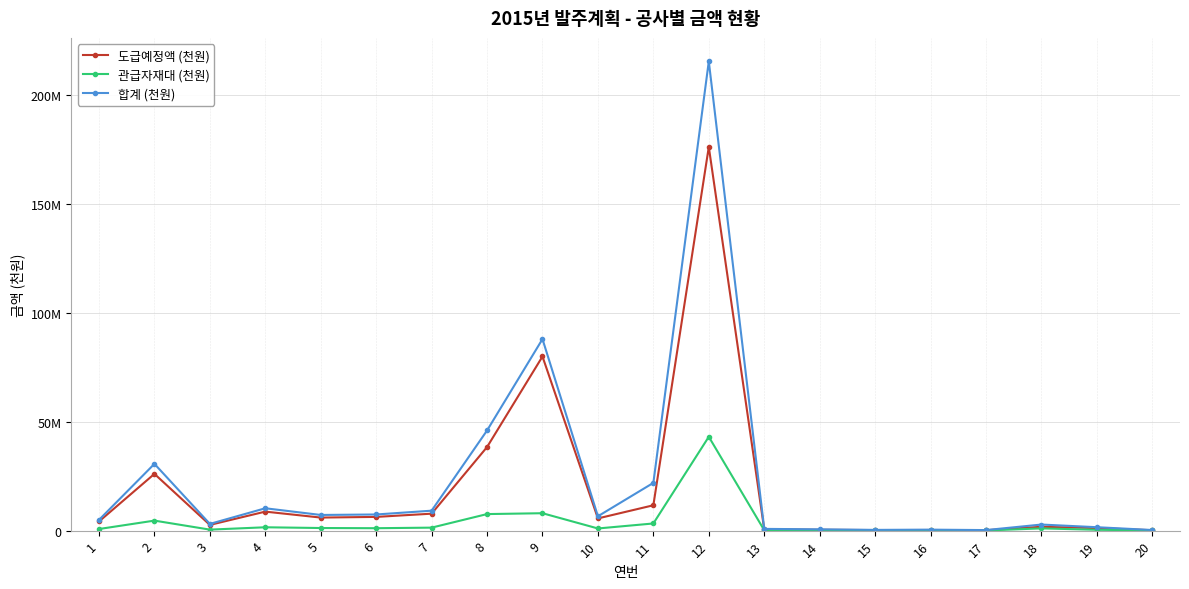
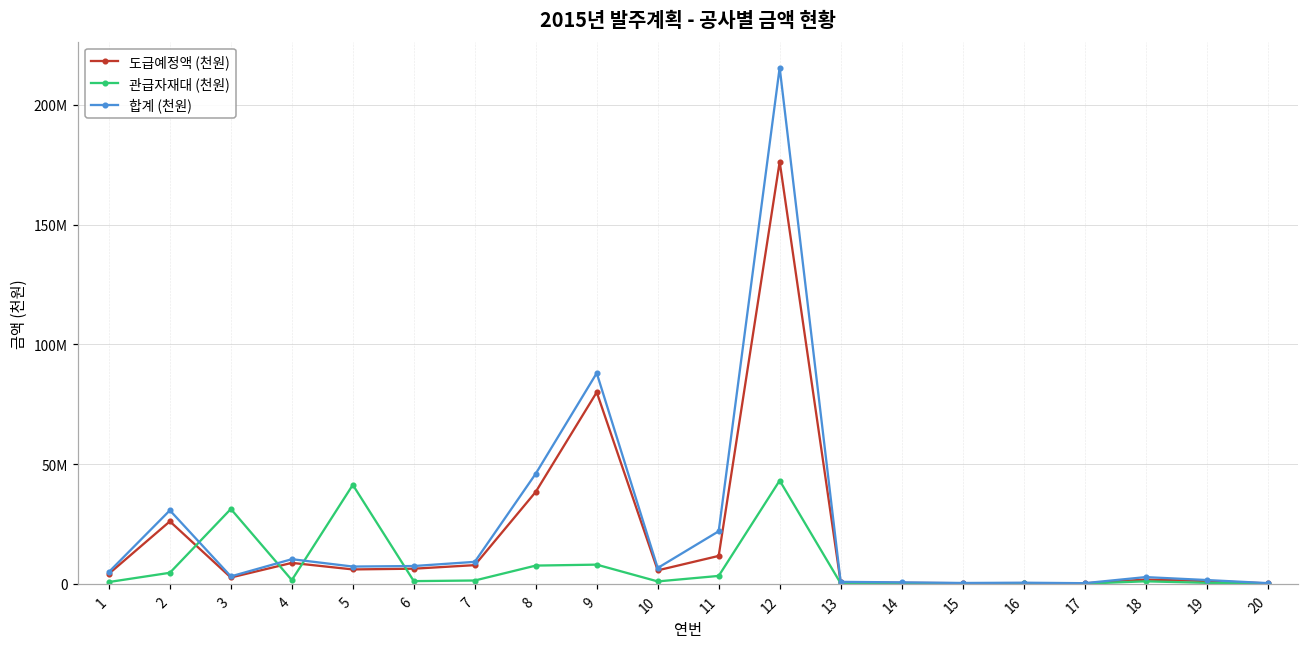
관급자재대 (천원), 3: 0 -> 31000000
관급자재대 (천원), 5: 1000000 -> 41000000
